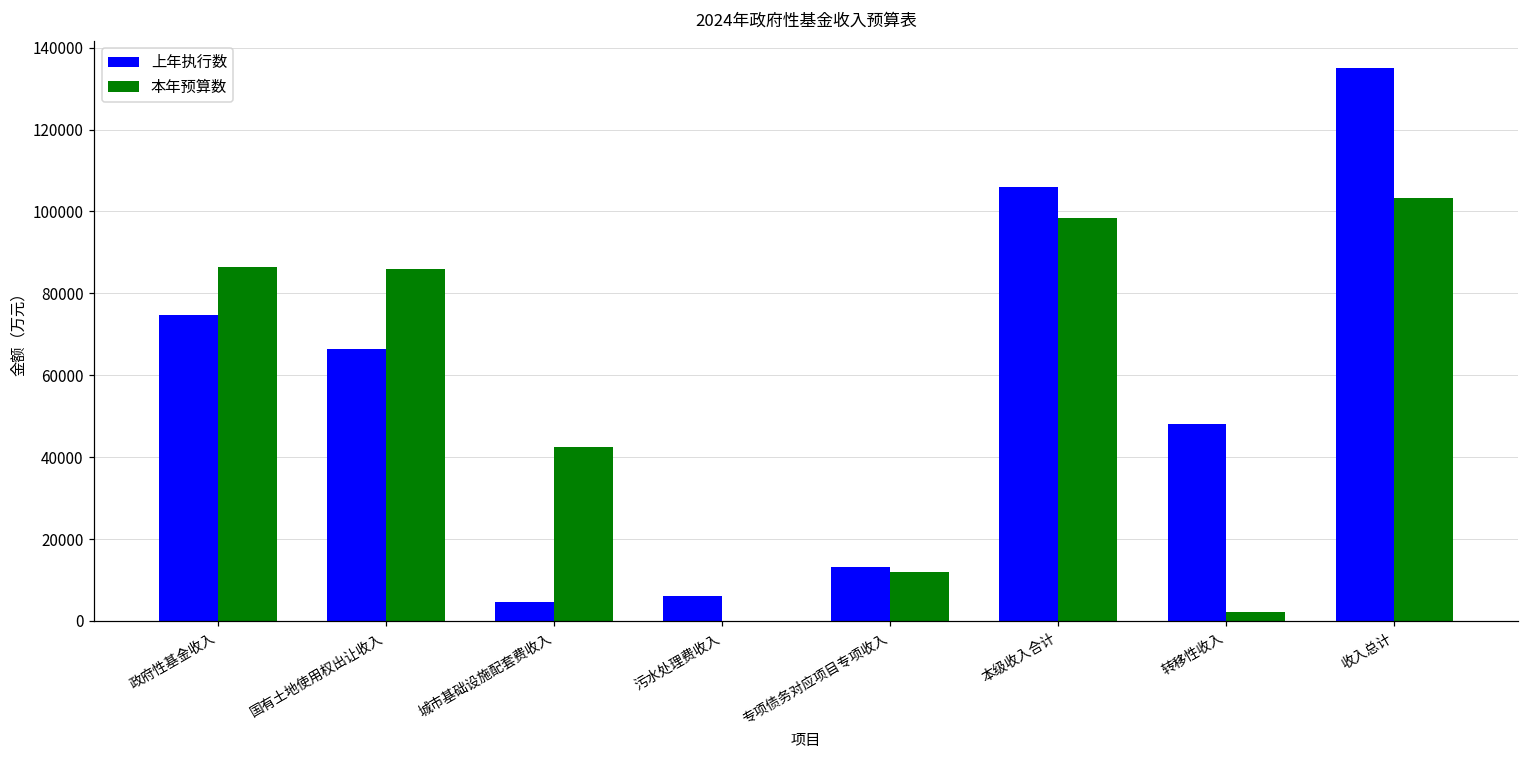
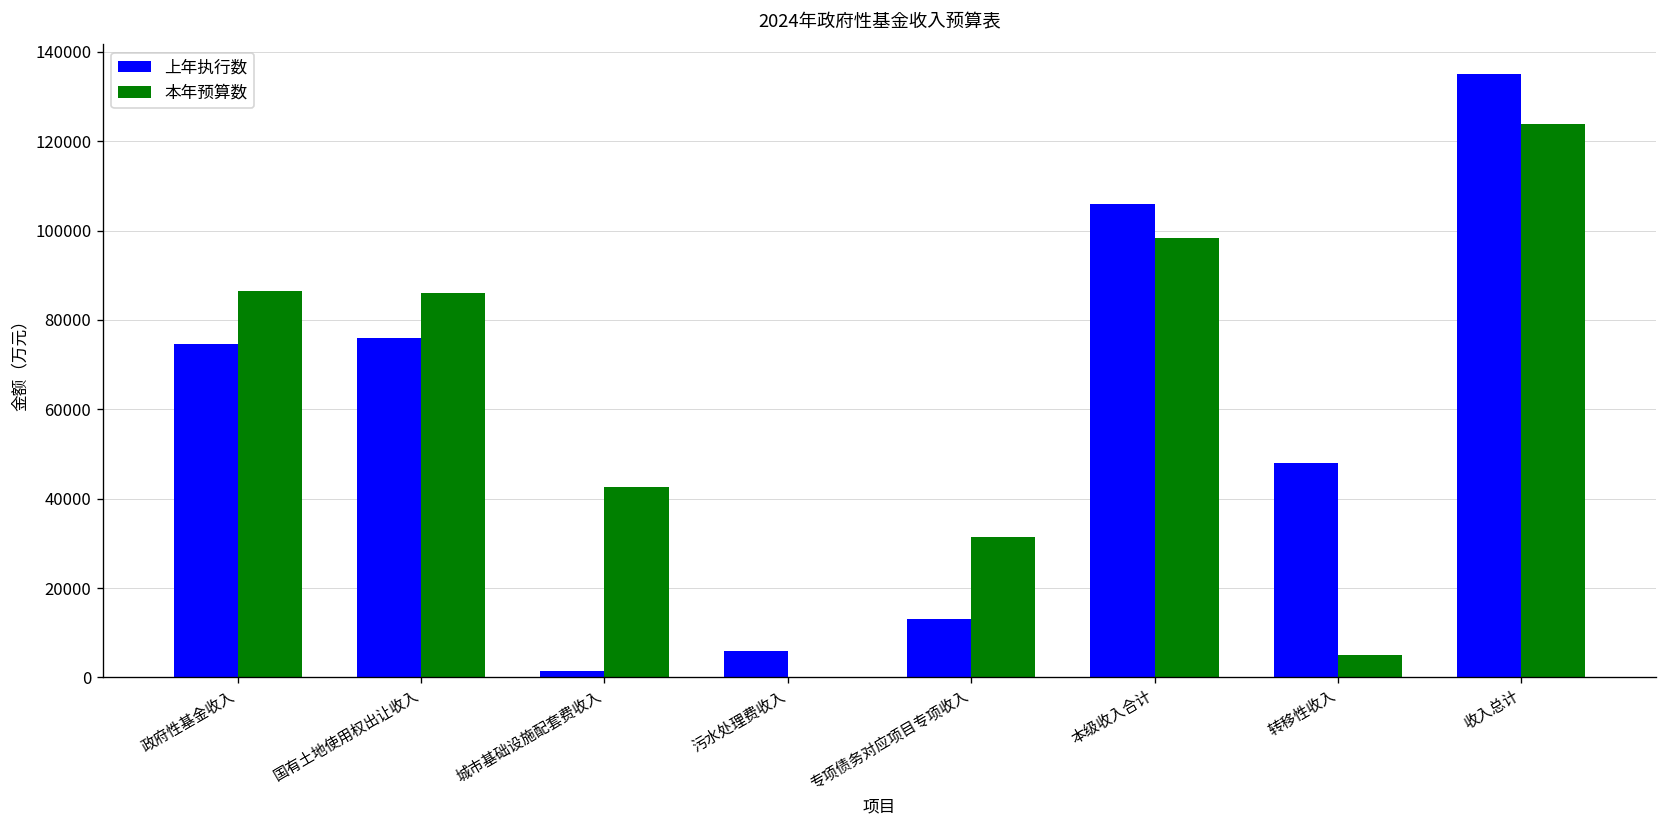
上年执行数, 国有土地使用权出让收入: 66000 -> 76000
上年执行数, 城市基础设施配套费收入: 5000 -> 1000
本年预算数, 专项债务对应项目专项收入: 12000 -> 31000
本年预算数, 转移性收入: 2000 -> 5000
本年预算数, 收入总计: 103000 -> 124000
